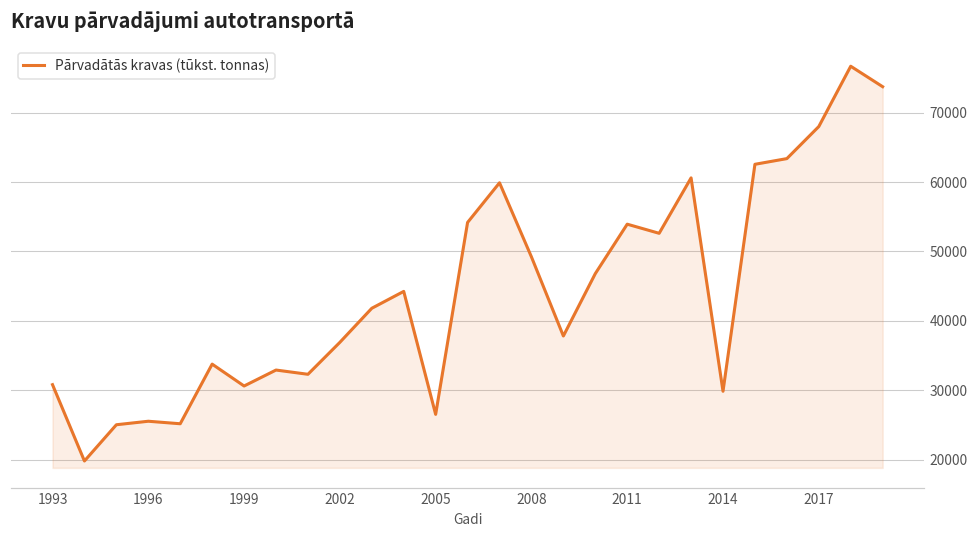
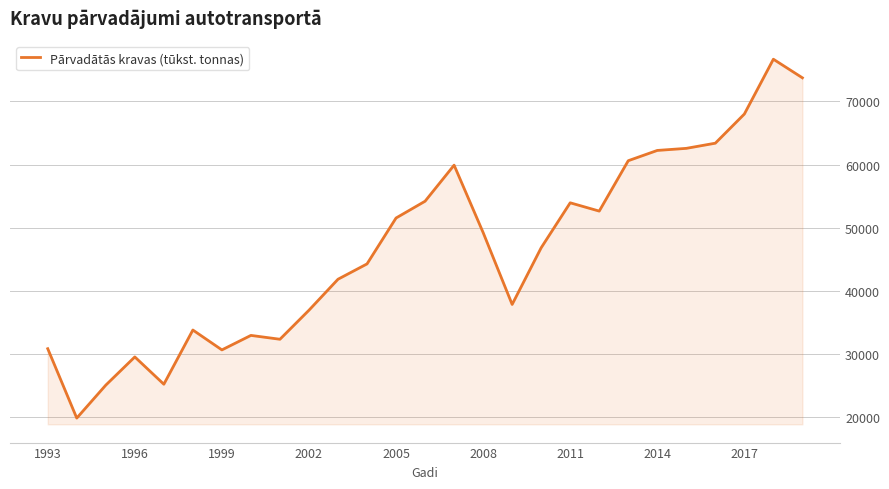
1996: 26000 -> 29000
2005: 27000 -> 52000
2014: 30000 -> 62000
